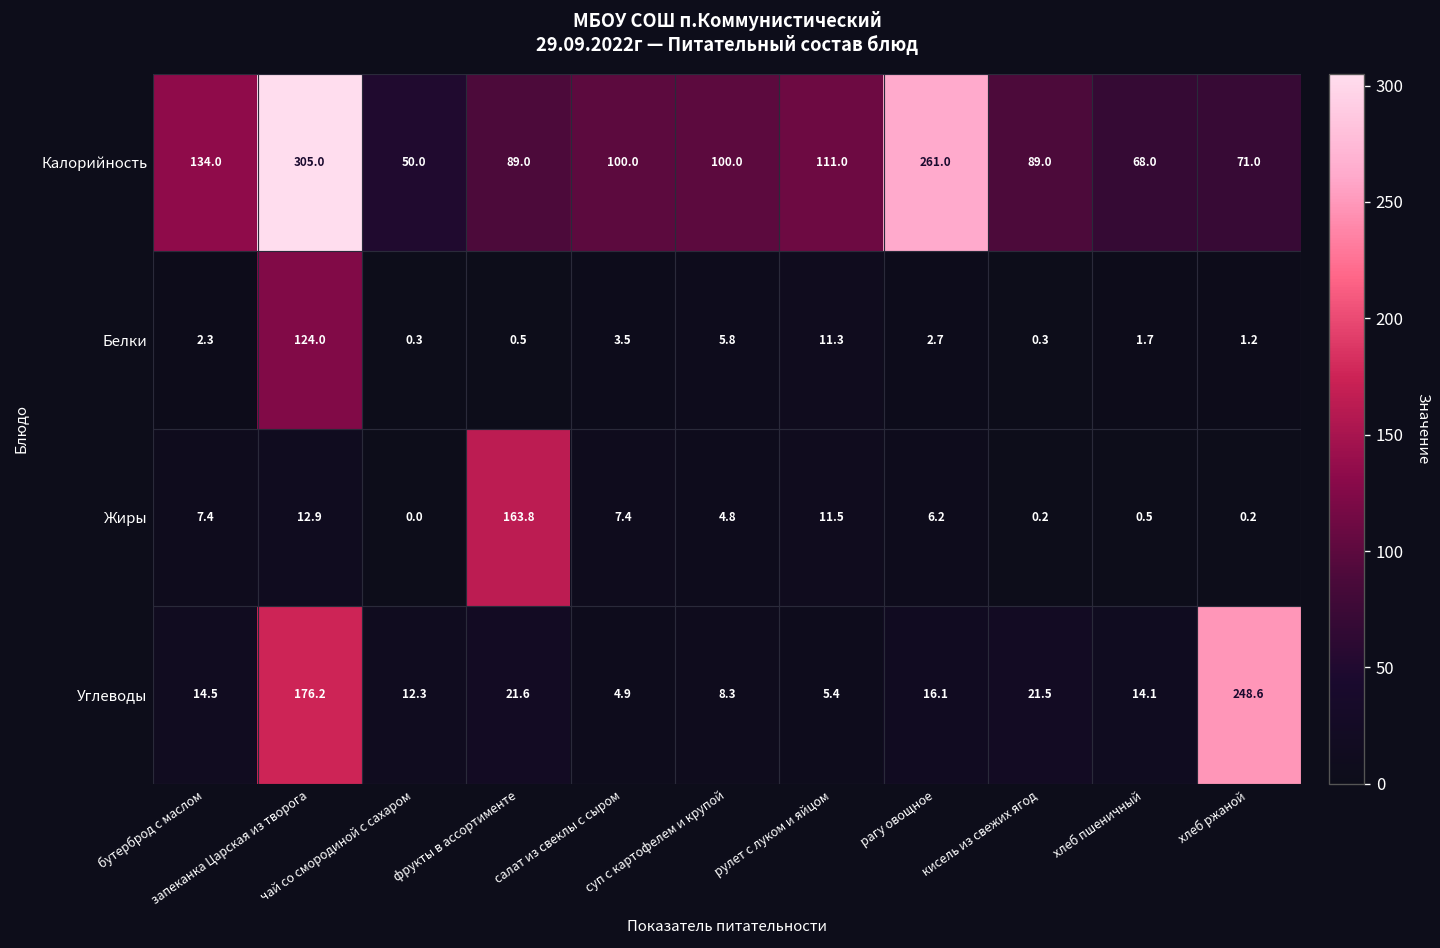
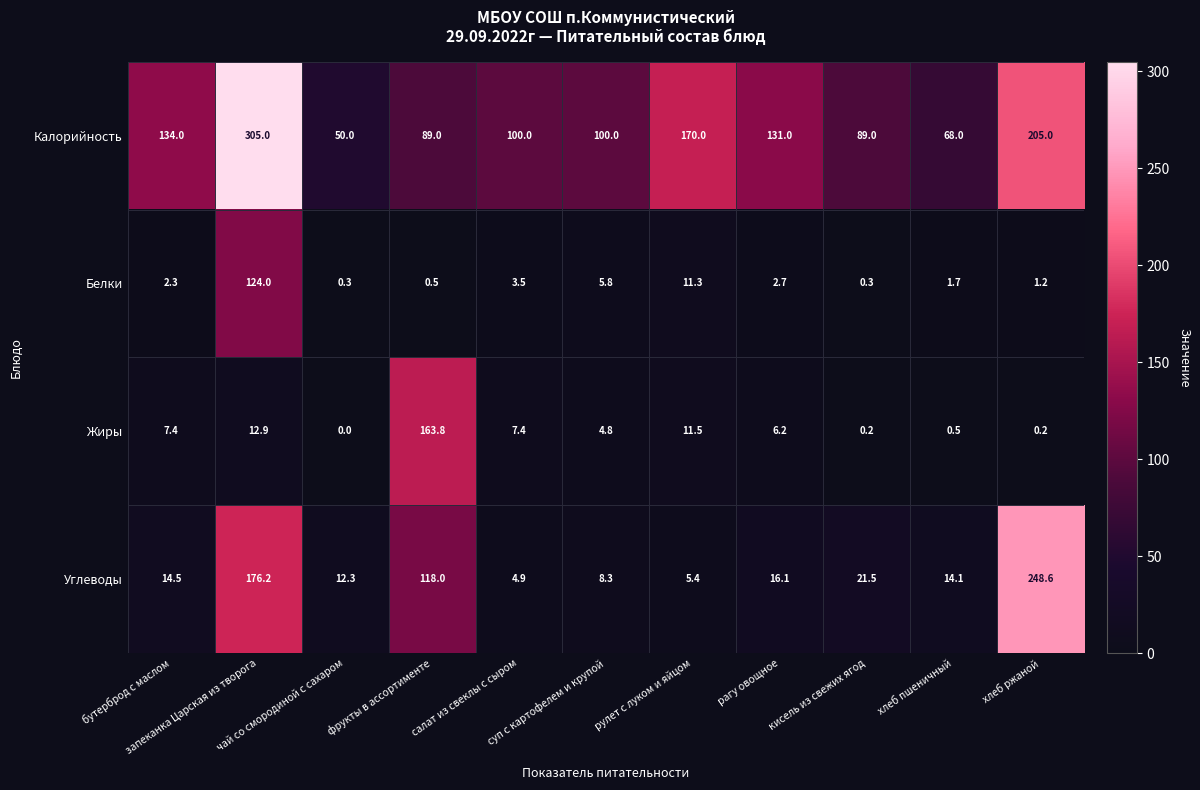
Калорийность, рулет с луком и яйцом: 111.0 -> 170.0
Калорийность, рагу овощное: 261.0 -> 131.0
Калорийность, хлеб ржаной: 71.0 -> 205.0
Углеводы, фрукты в ассортименте: 21.6 -> 118.0
